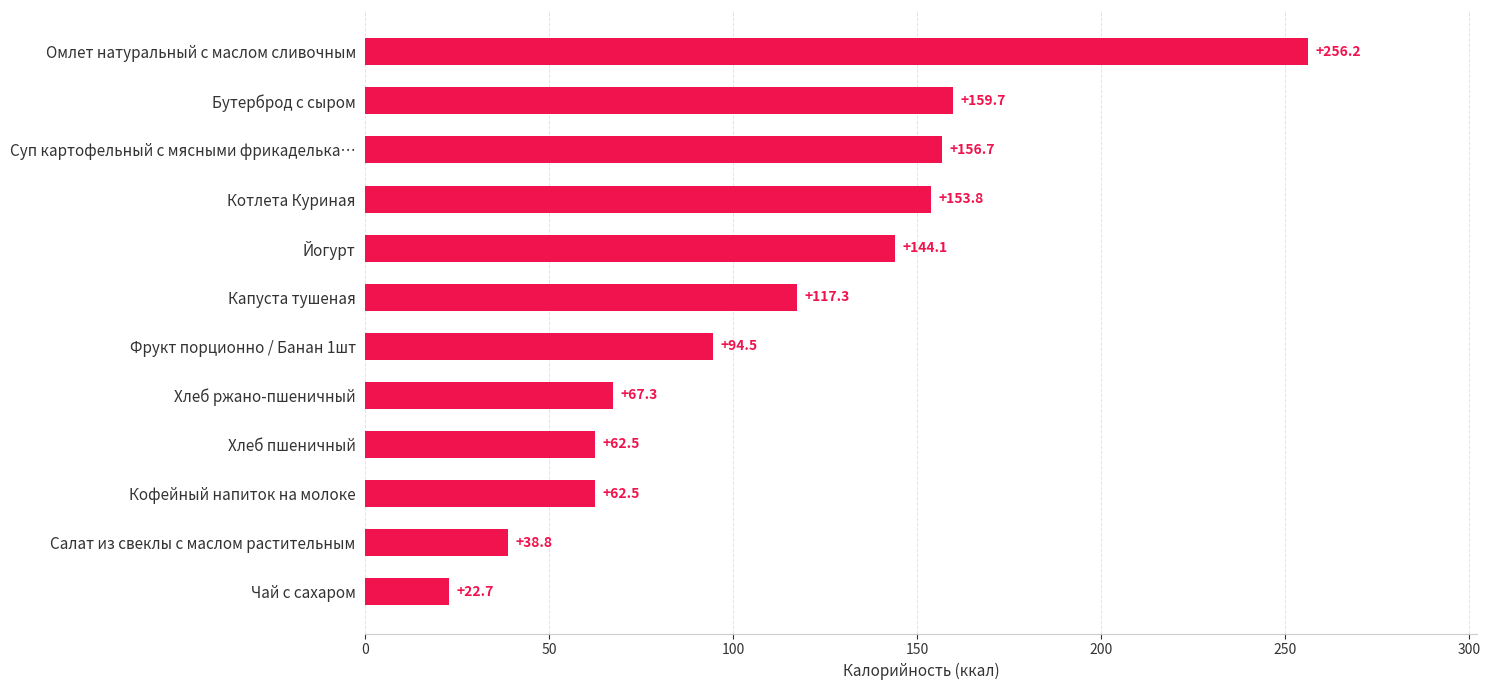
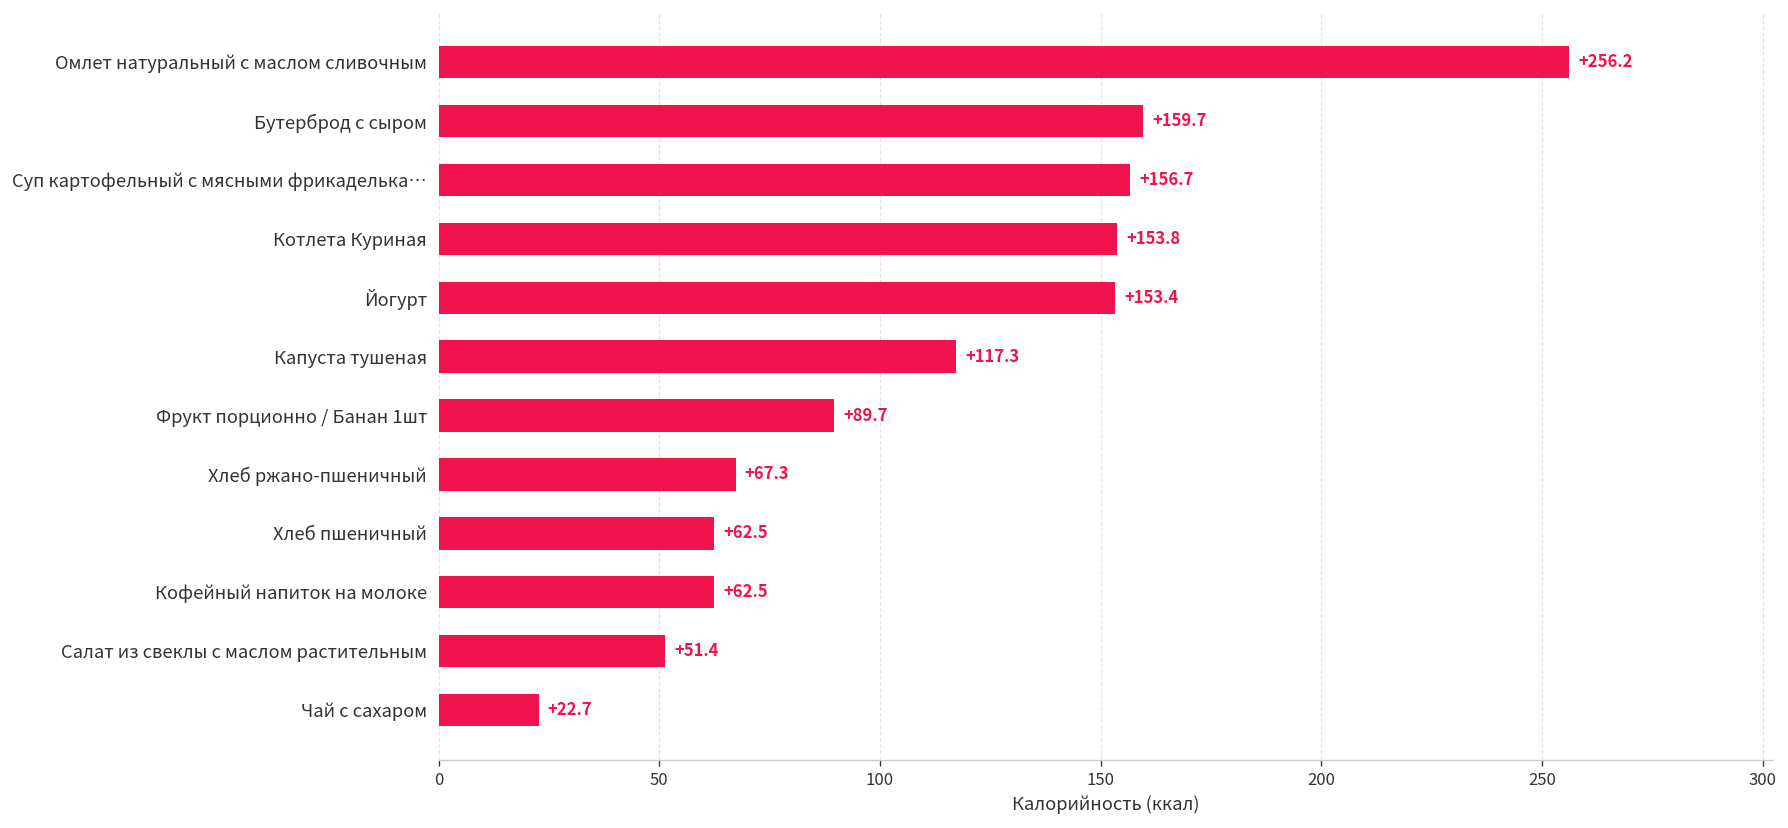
Йогурт: +144.1 -> +153.4
Фрукт порционно / Банан 1шт: +94.5 -> +89.7
Салат из свеклы с маслом растительным: +38.8 -> +51.4
